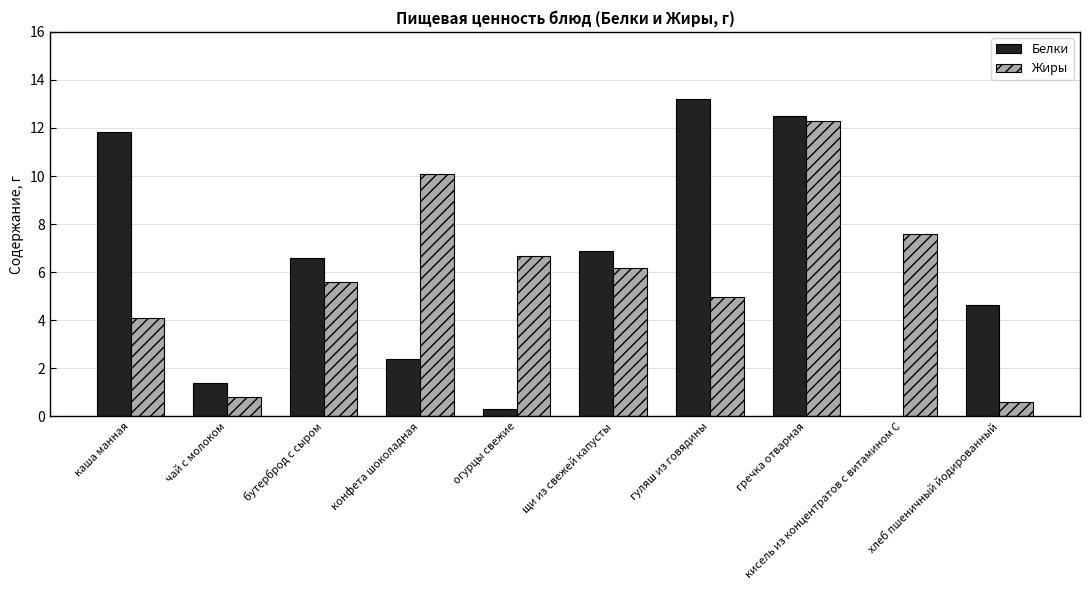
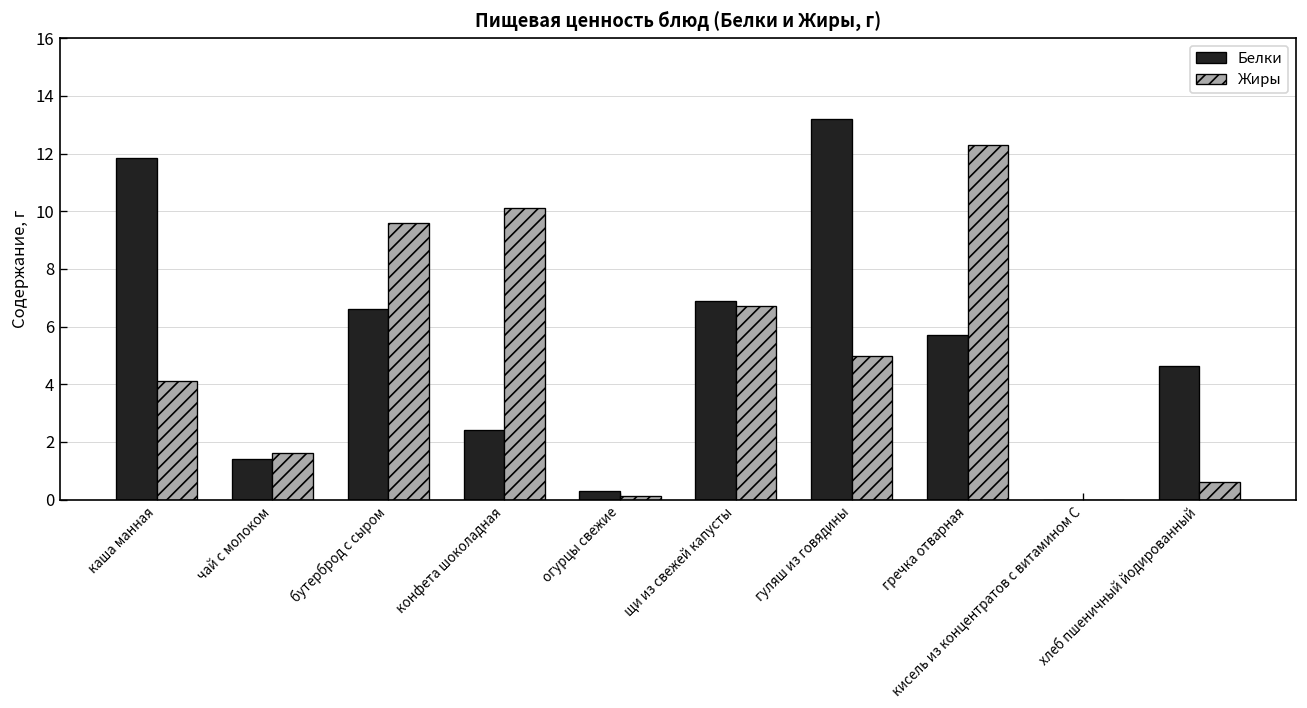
Жиры, чай с молоком: 0.8 -> 1.6
Жиры, бутерброд с сыром: 5.6 -> 9.6
Жиры, огурцы свежие: 6.7 -> 0.1
Жиры, щи из свежей капусты: 6.2 -> 6.7
Белки, гречка отварная: 12.5 -> 5.7
Жиры, кисель из концентратов с витамином С: 7.6 -> 0.0
